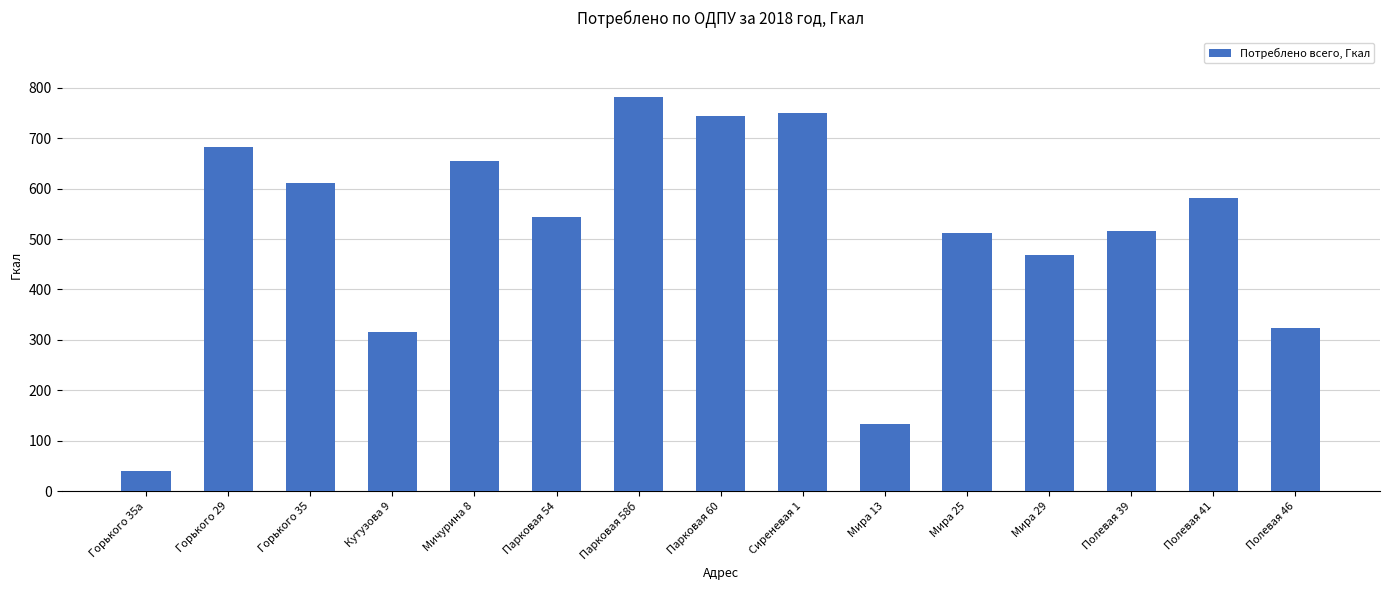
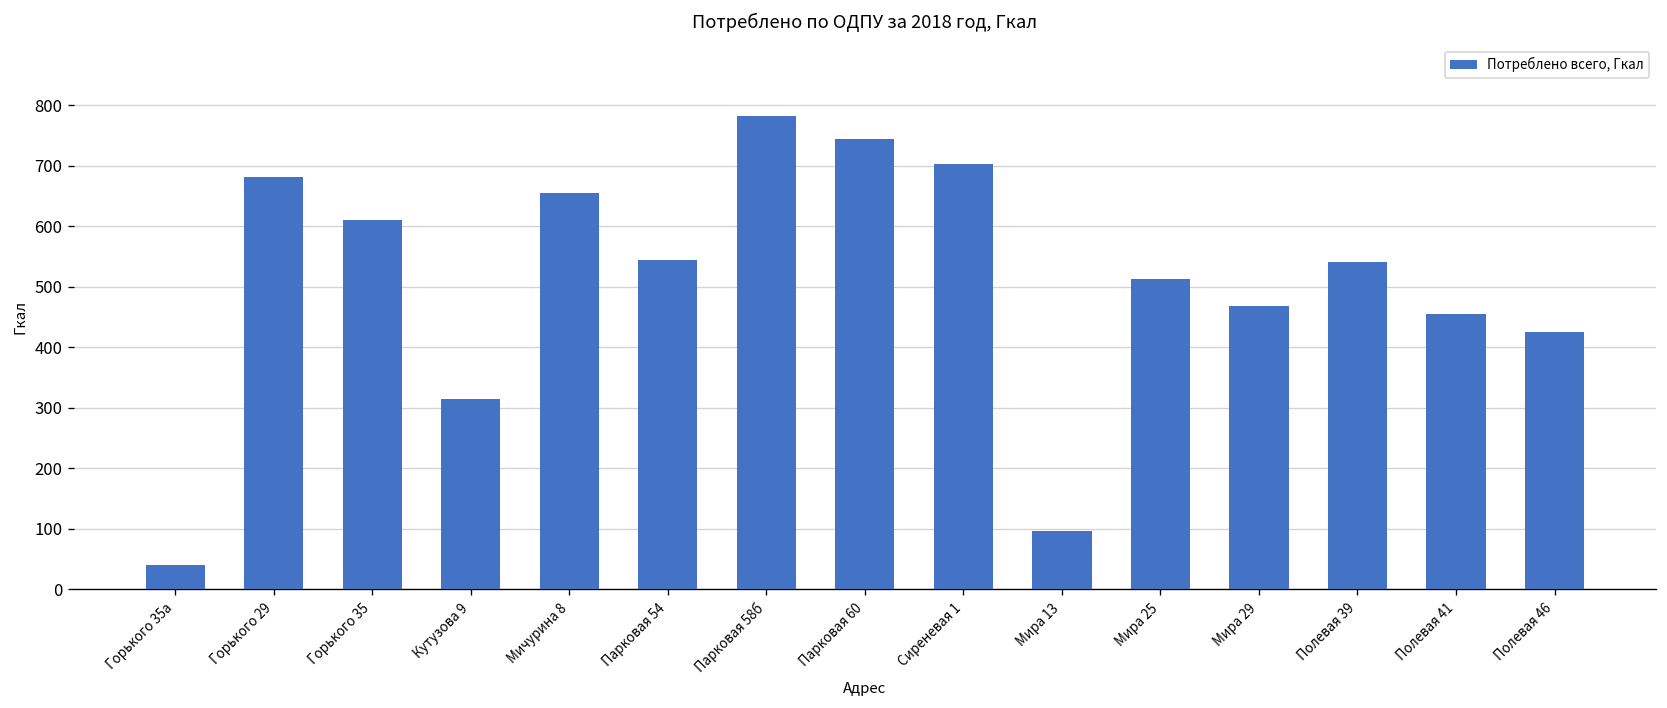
Сиреневая 1: 750 -> 700
Мира 13: 130 -> 100
Полевая 39: 520 -> 540
Полевая 41: 580 -> 450
Полевая 46: 320 -> 430
